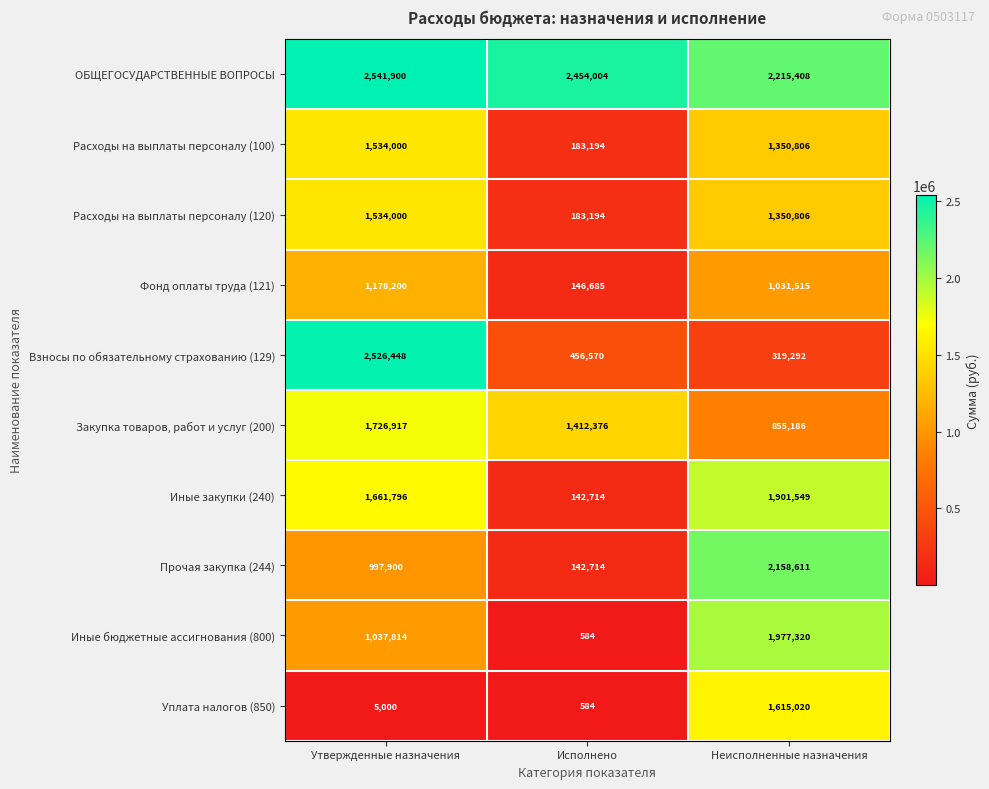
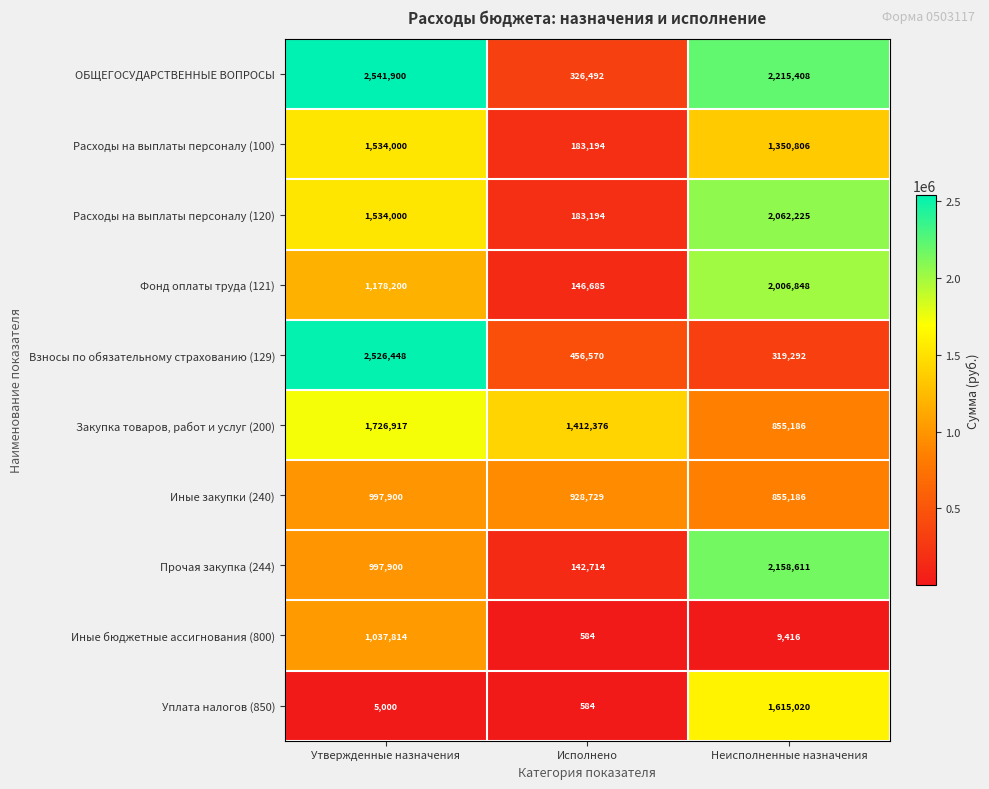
ОБЩЕГОСУДАРСТВЕННЫЕ ВОПРОСЫ, Исполнено: 2,454,004 -> 326,492
Расходы на выплаты персоналу (120), Неисполненные назначения: 1,350,806 -> 2,062,225
Фонд оплаты труда (121), Неисполненные назначения: 1,031,515 -> 2,006,848
Иные закупки (240), Утвержденные назначения: 1,661,796 -> 997,900
Иные закупки (240), Исполнено: 142,714 -> 928,729
Иные закупки (240), Неисполненные назначения: 1,901,549 -> 855,186
Иные бюджетные ассигнования (800), Неисполненные назначения: 1,977,320 -> 9,416
